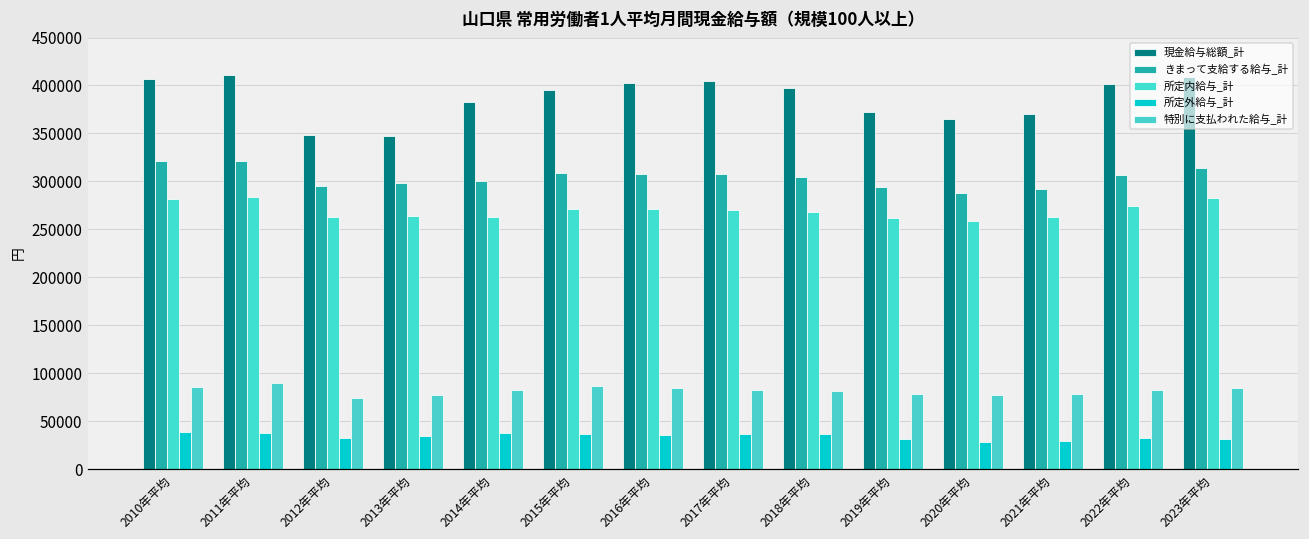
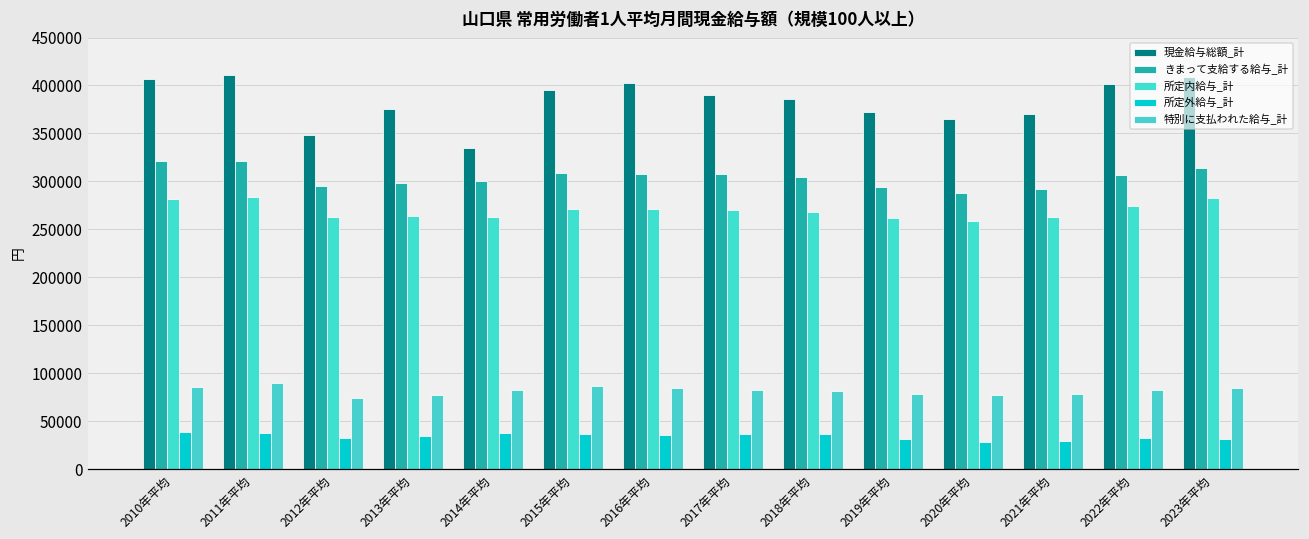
現金給与総額_計, 2013年平均: 350000 -> 380000
現金給与総額_計, 2014年平均: 380000 -> 340000
現金給与総額_計, 2017年平均: 400000 -> 390000
現金給与総額_計, 2018年平均: 400000 -> 390000
